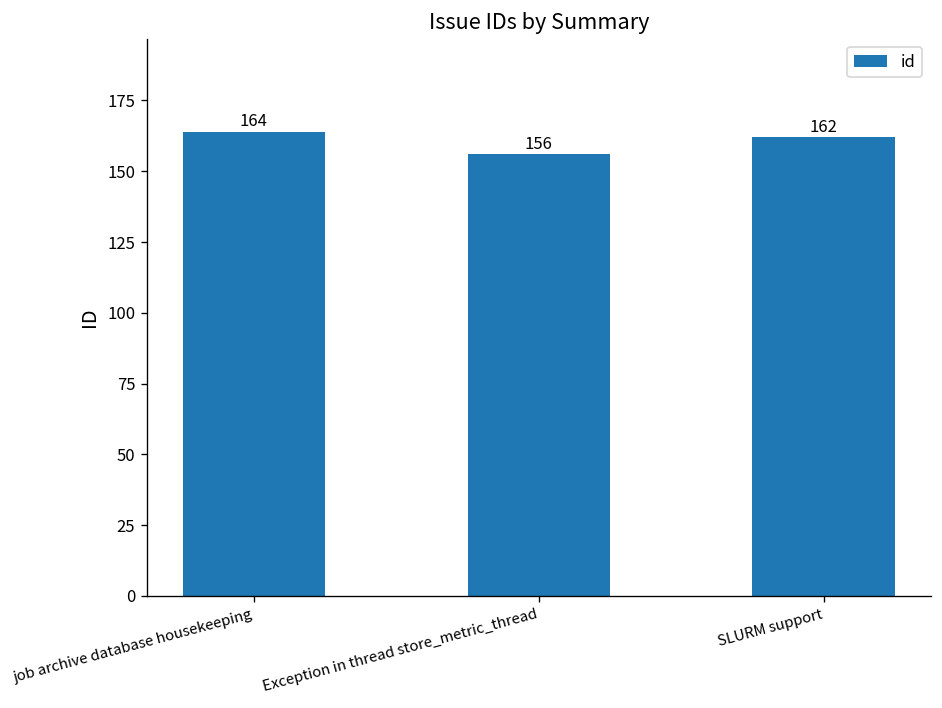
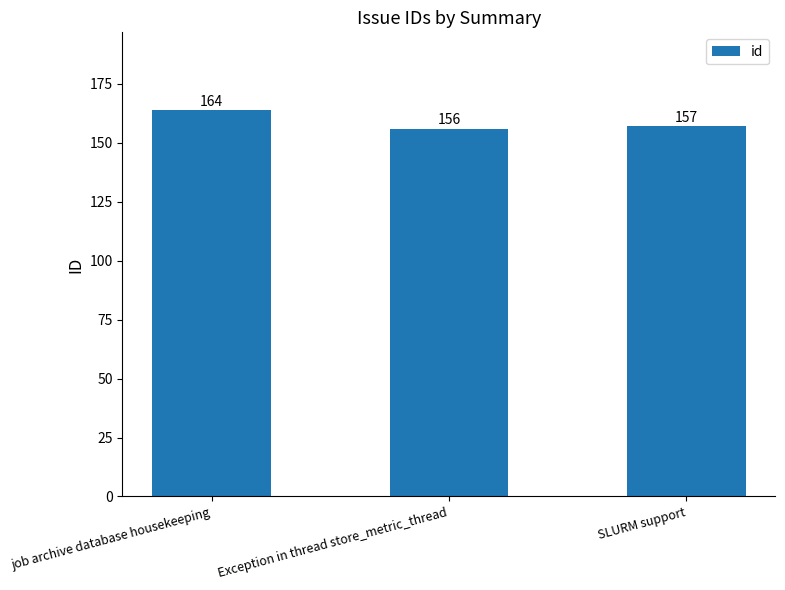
SLURM support: 162 -> 157
